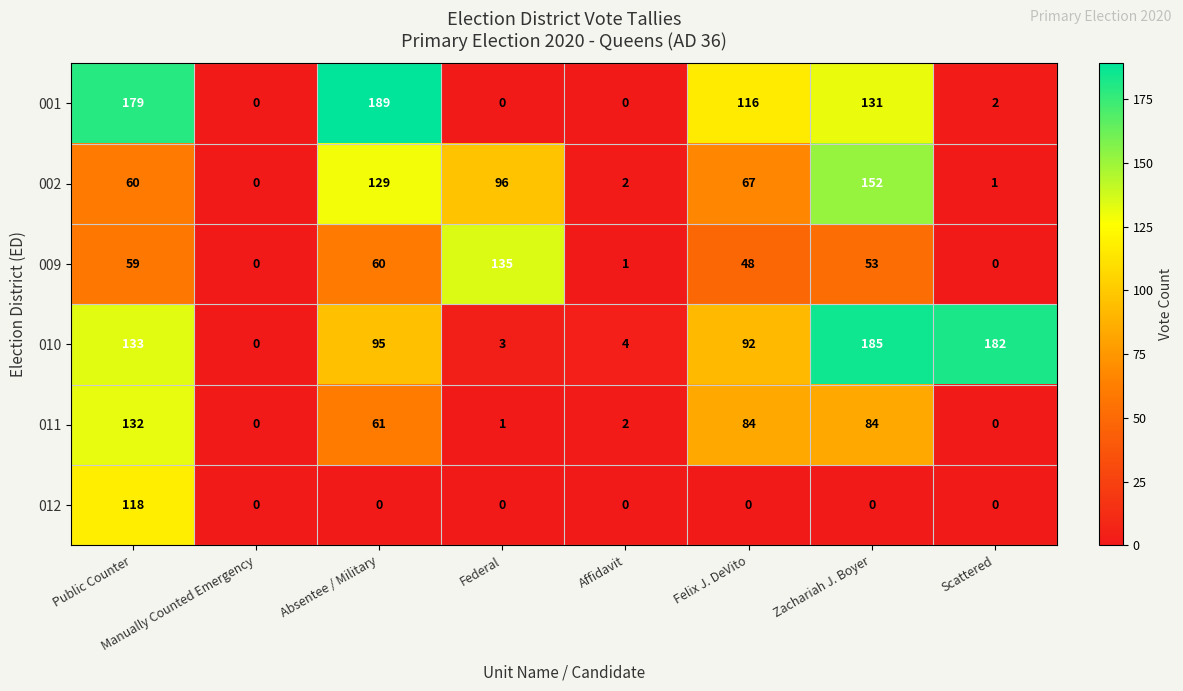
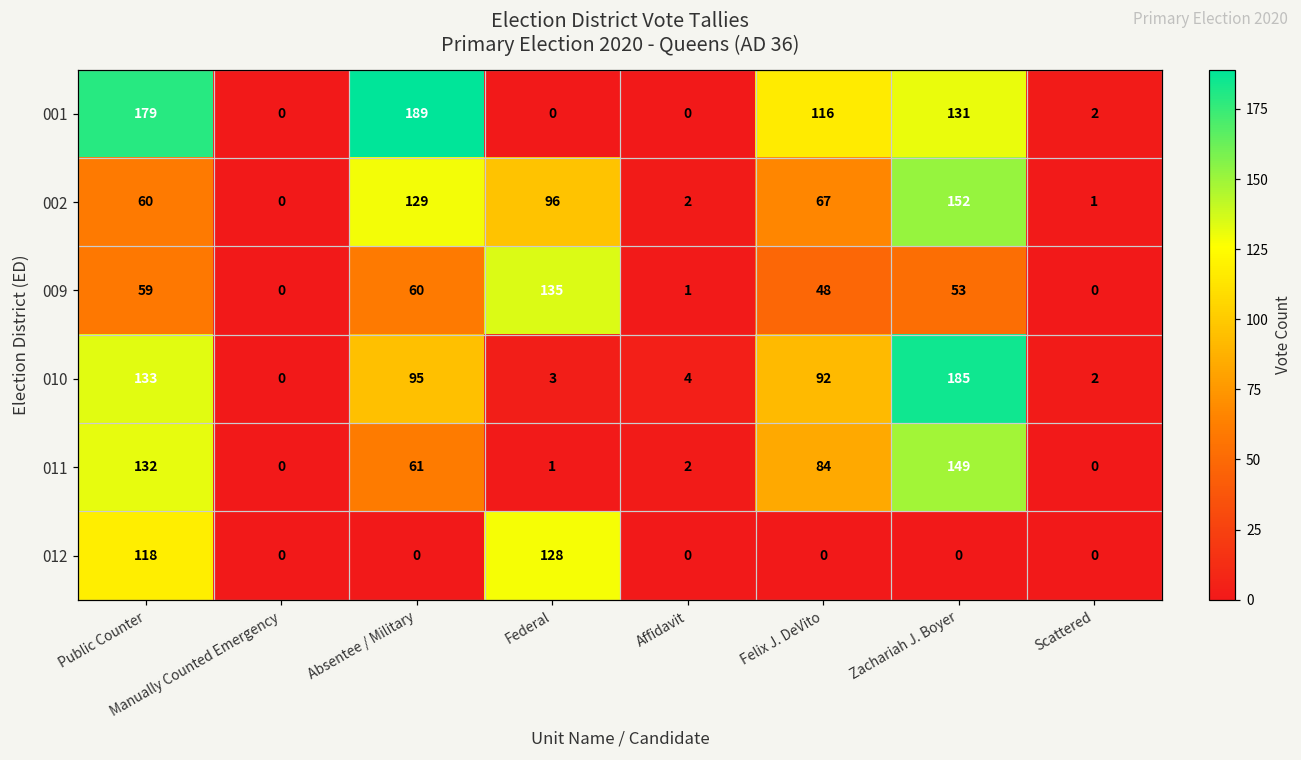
010, Scattered: 182 -> 2
011, Zachariah J. Boyer: 84 -> 149
012, Federal: 0 -> 128
